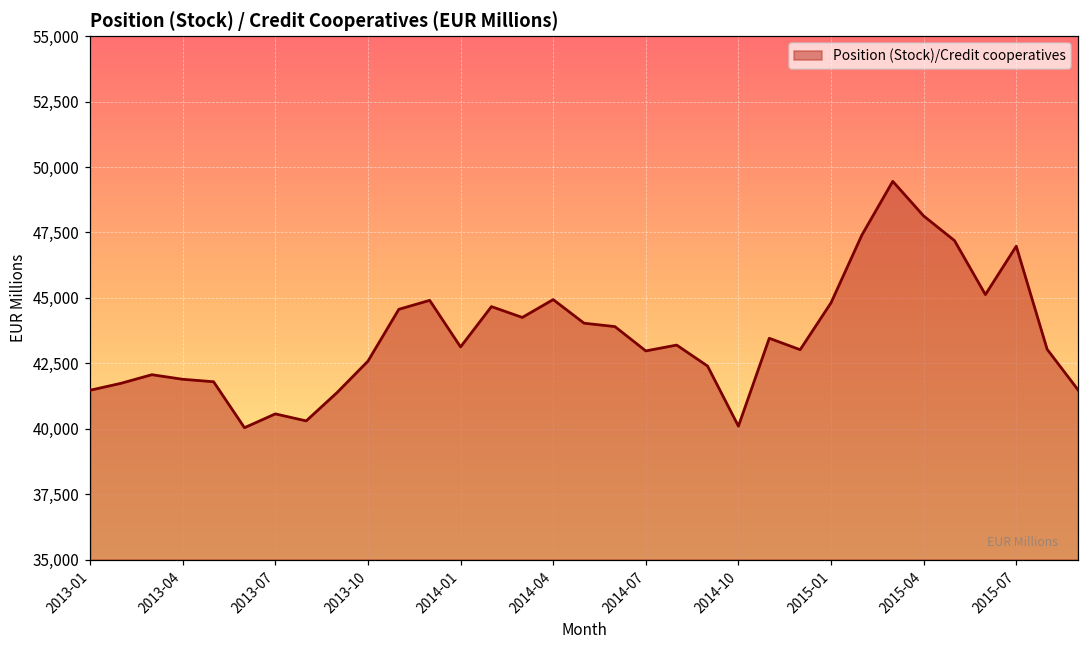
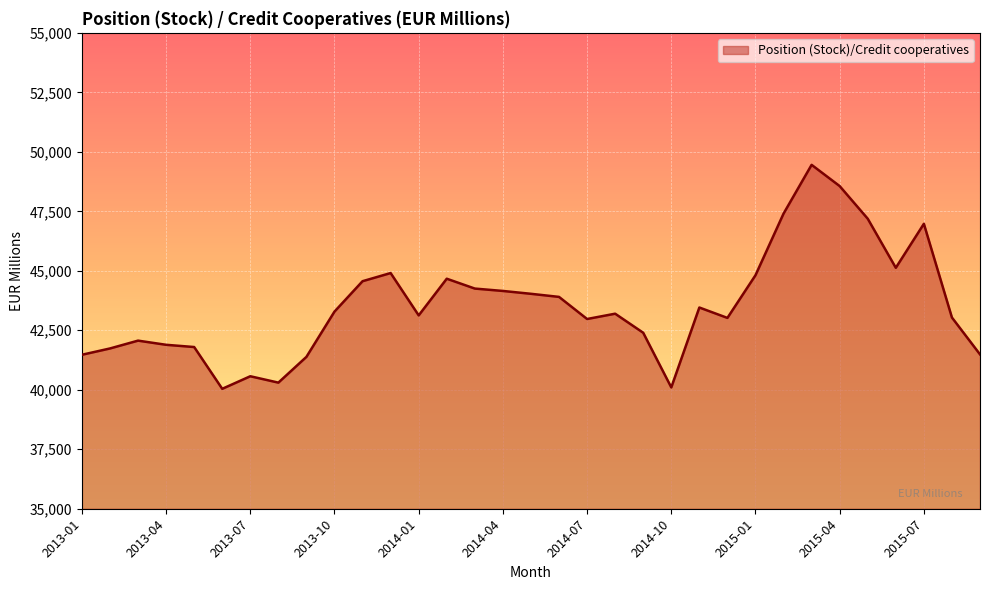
2013-10: 42,600 -> 43,300
2014-04: 44,900 -> 44,200
2015-04: 48,100 -> 48,600
